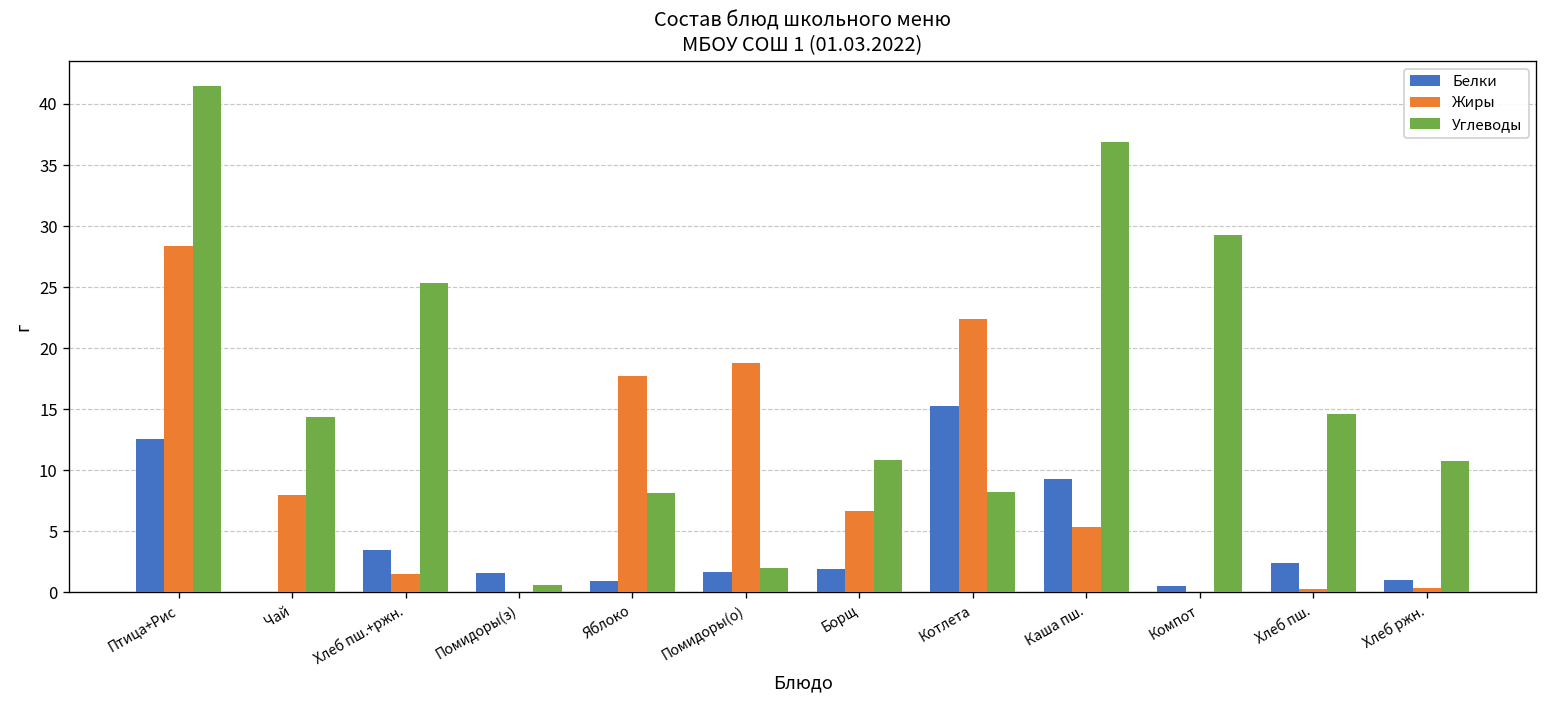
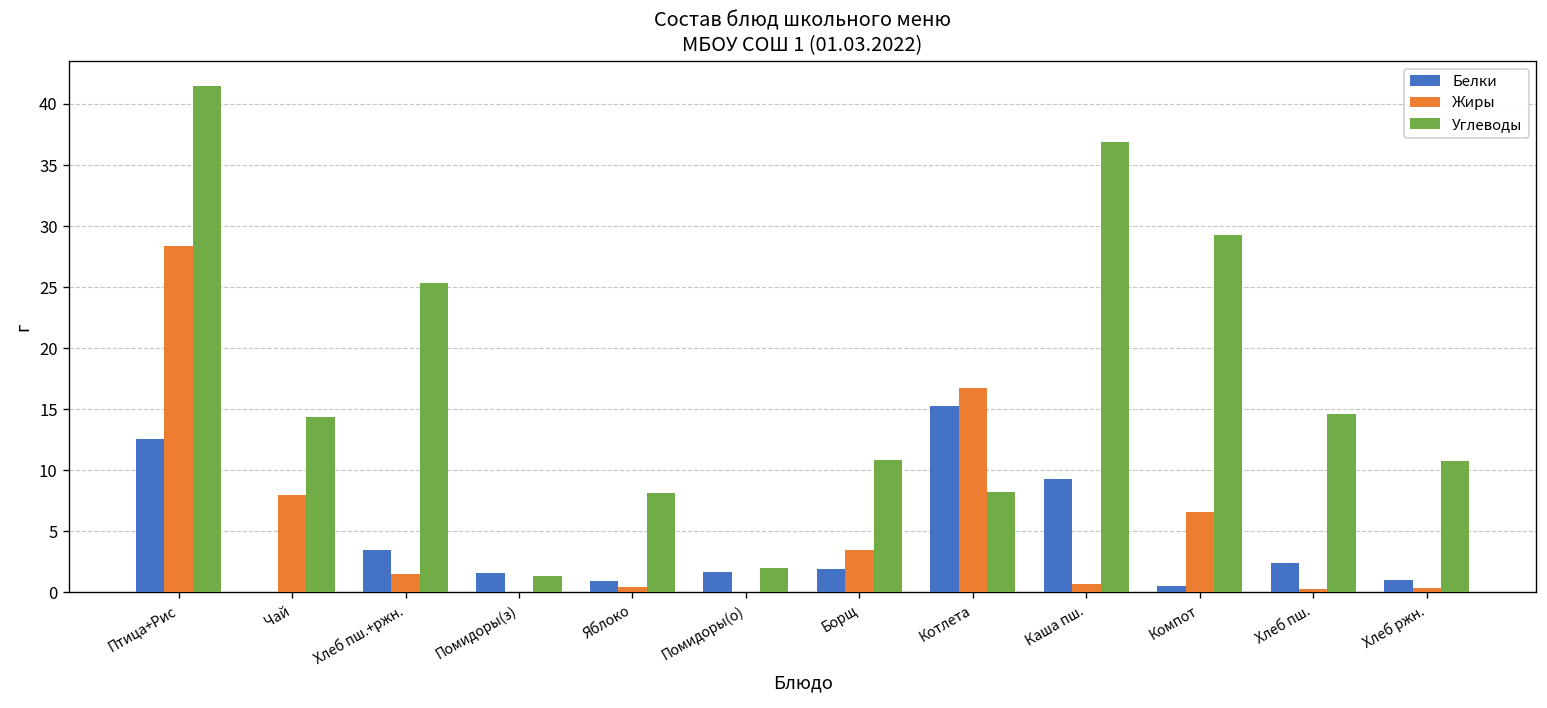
Углеводы, Помидоры(з): 0.6 -> 1.4
Жиры, Яблоко: 17.7 -> 0.4
Жиры, Помидоры(о): 18.8 -> 0.1
Жиры, Борщ: 6.7 -> 3.4
Жиры, Котлета: 22.4 -> 16.8
Жиры, Каша пш.: 5.3 -> 0.7
Жиры, Компот: 0.0 -> 6.6
